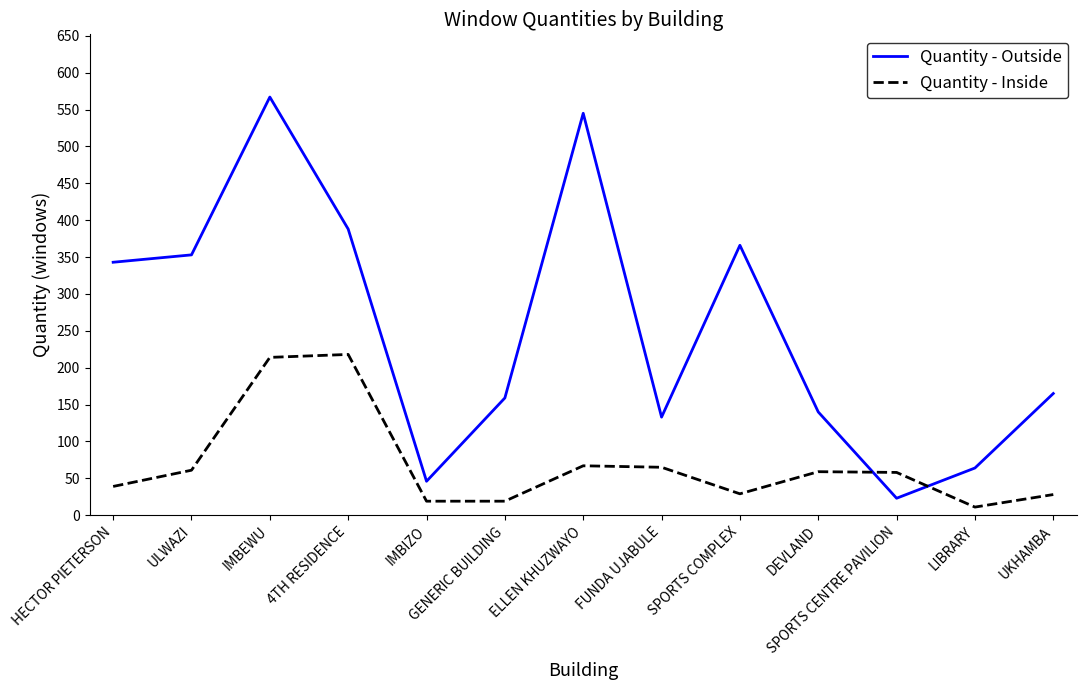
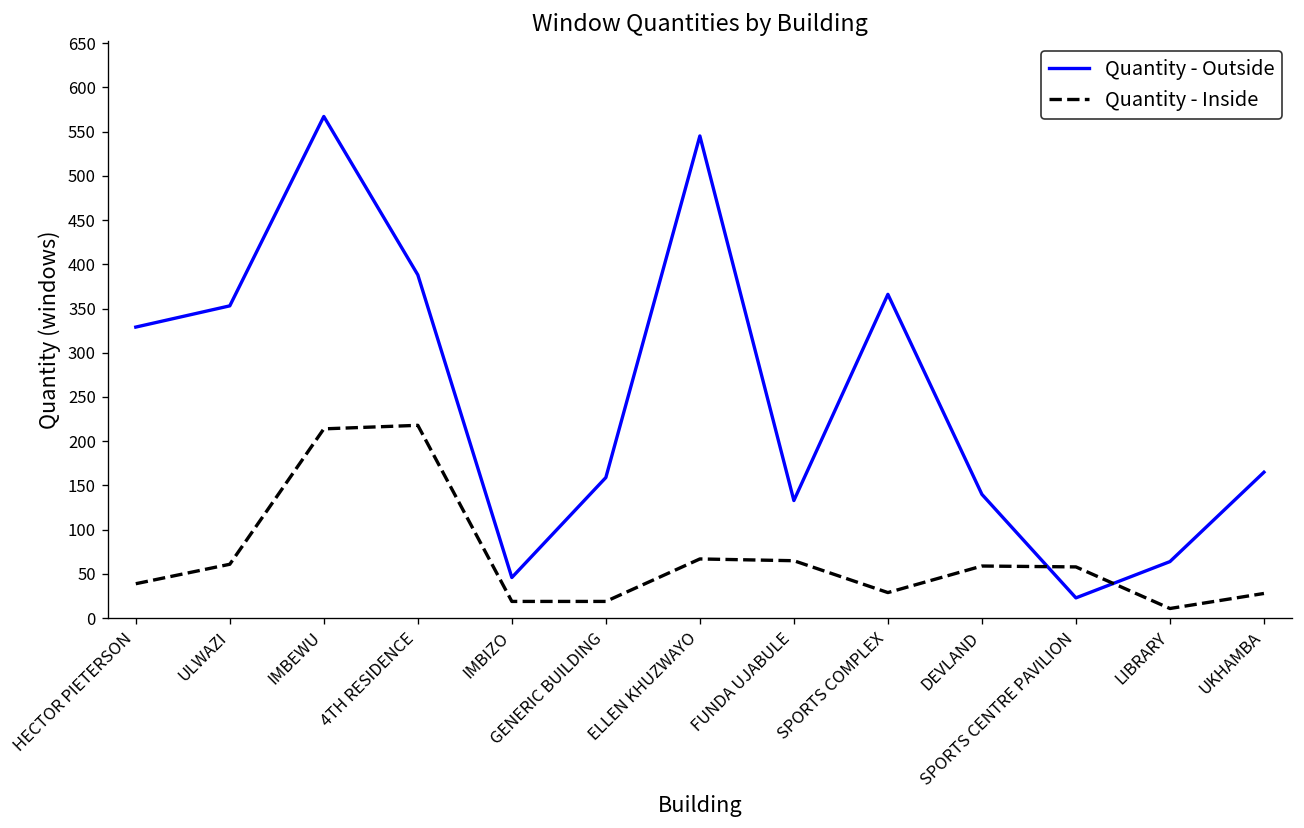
Quantity - Outside, HECTOR PIETERSON: 340 -> 330
